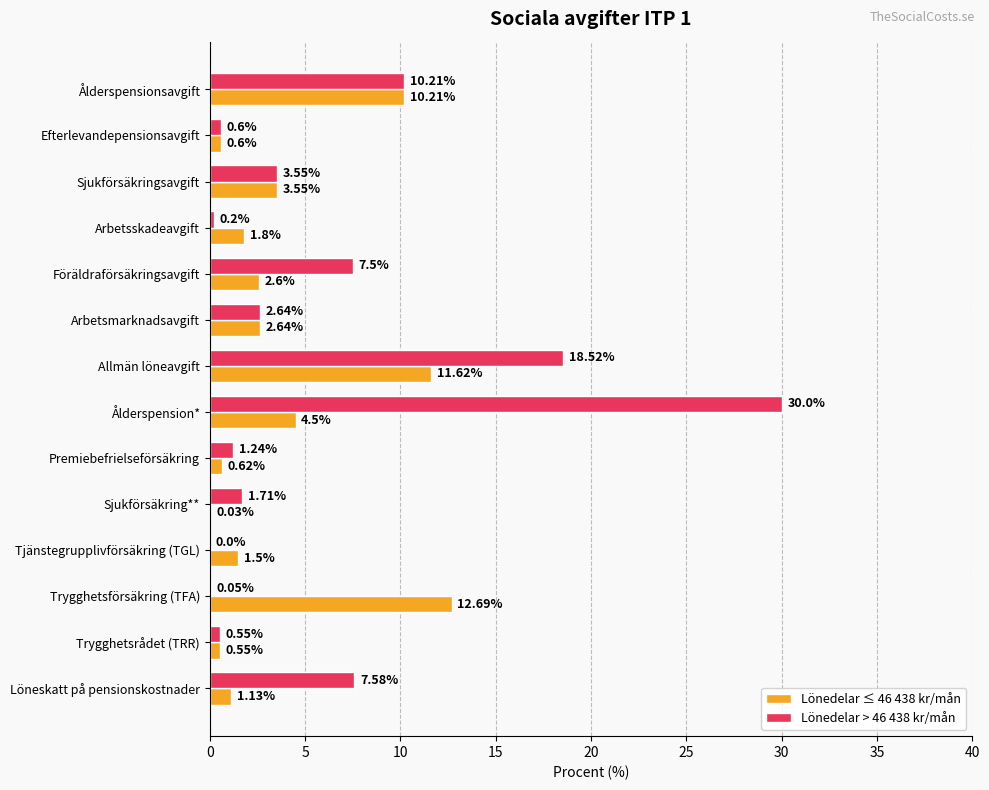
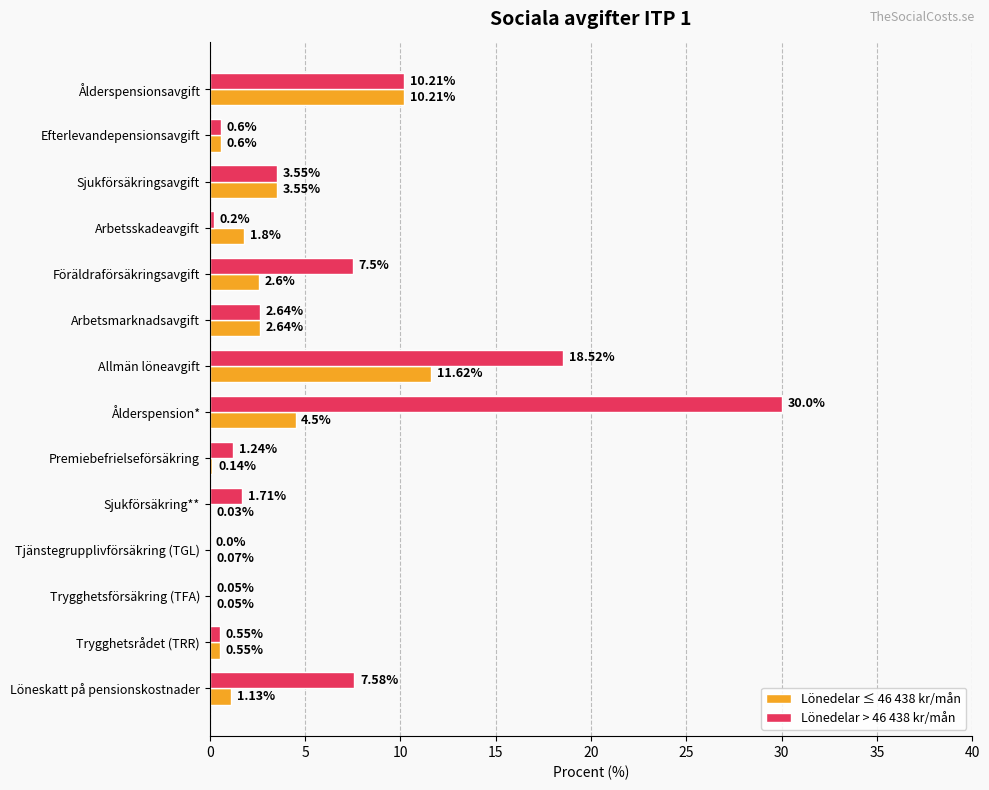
Lönedelar ≤ 46 438 kr/mån, Premiebefrielseförsäkring: 0.62% -> 0.14%
Lönedelar ≤ 46 438 kr/mån, Tjänstegrupplivförsäkring (TGL): 1.5% -> 0.07%
Lönedelar ≤ 46 438 kr/mån, Trygghetsförsäkring (TFA): 12.69% -> 0.05%
